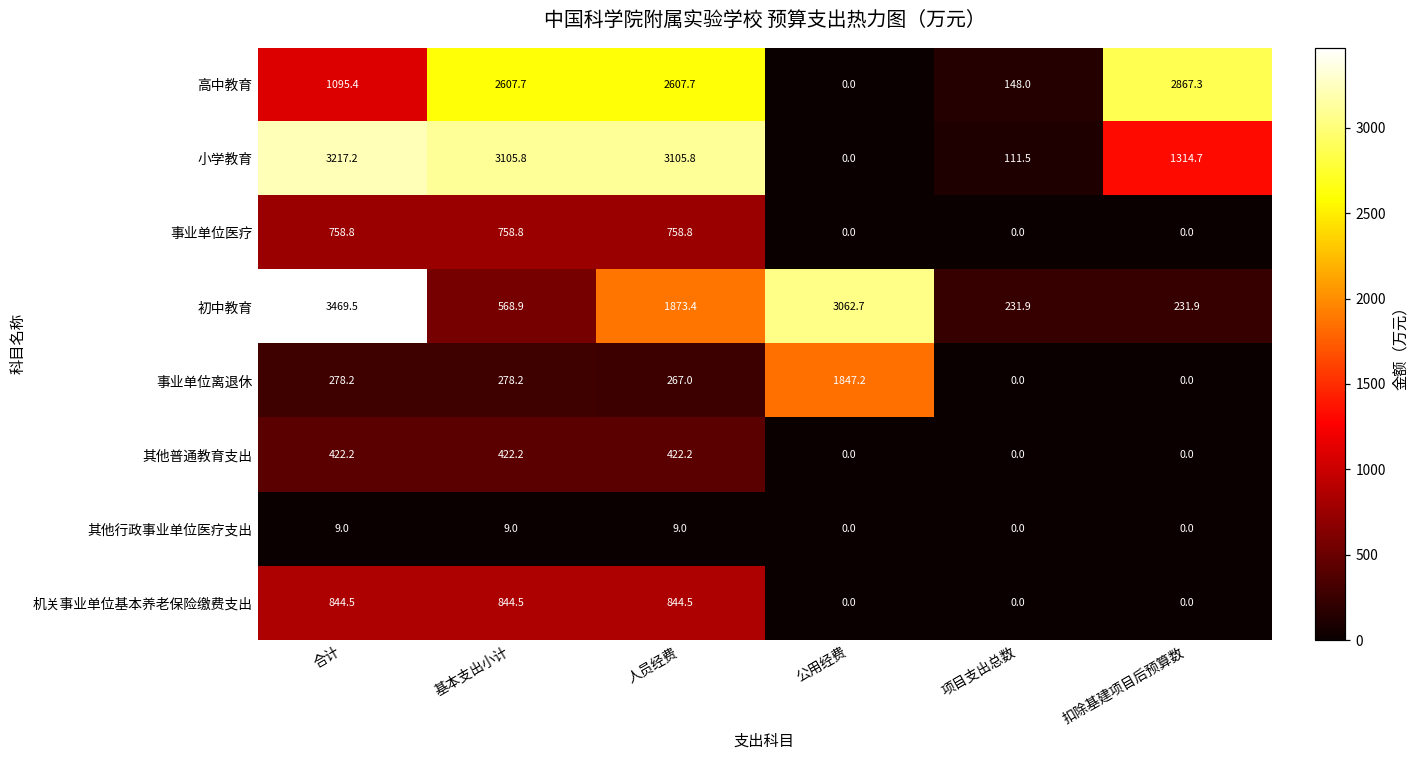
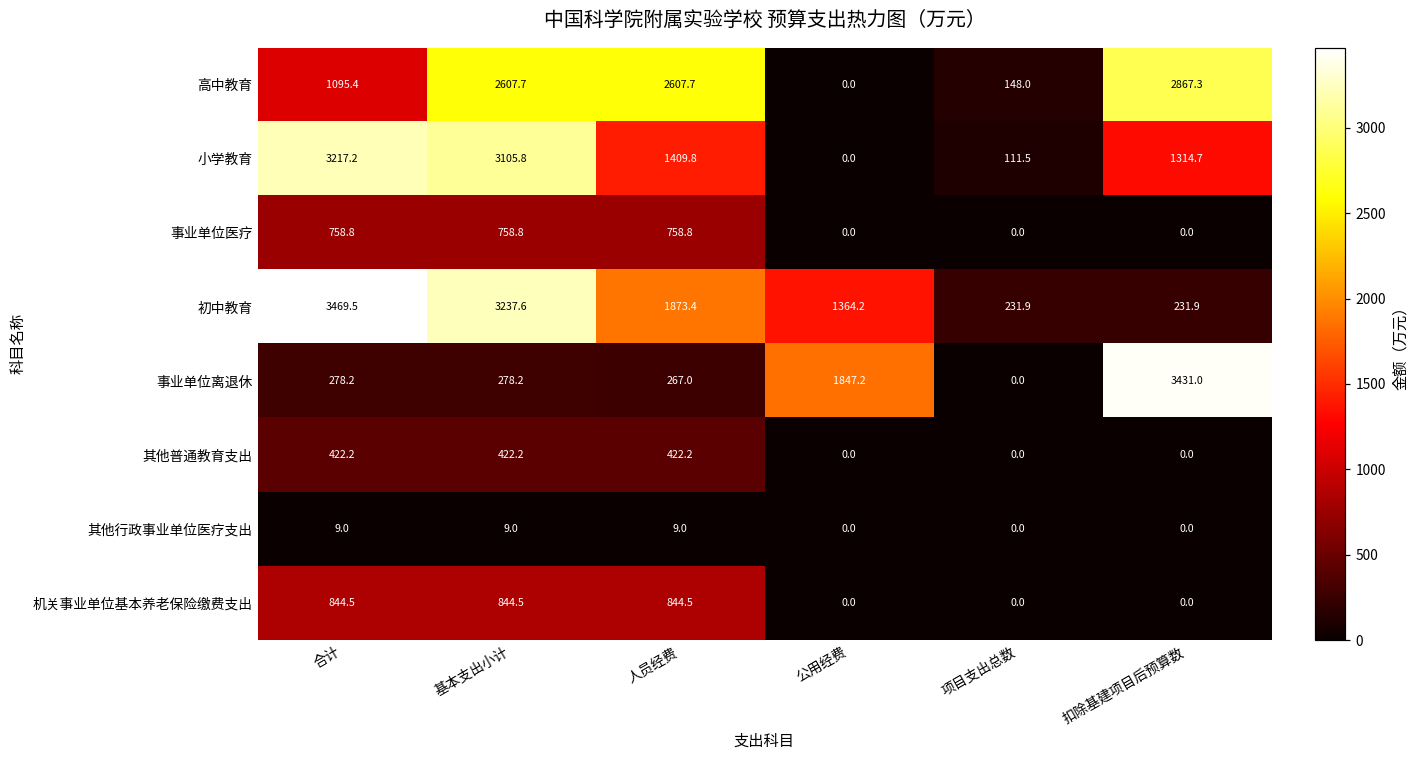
小学教育, 人员经费: 3105.8 -> 1409.8
初中教育, 基本支出小计: 568.9 -> 3237.6
初中教育, 公用经费: 3062.7 -> 1364.2
事业单位离退休, 扣除基建项目后预算数: 0.0 -> 3431.0
